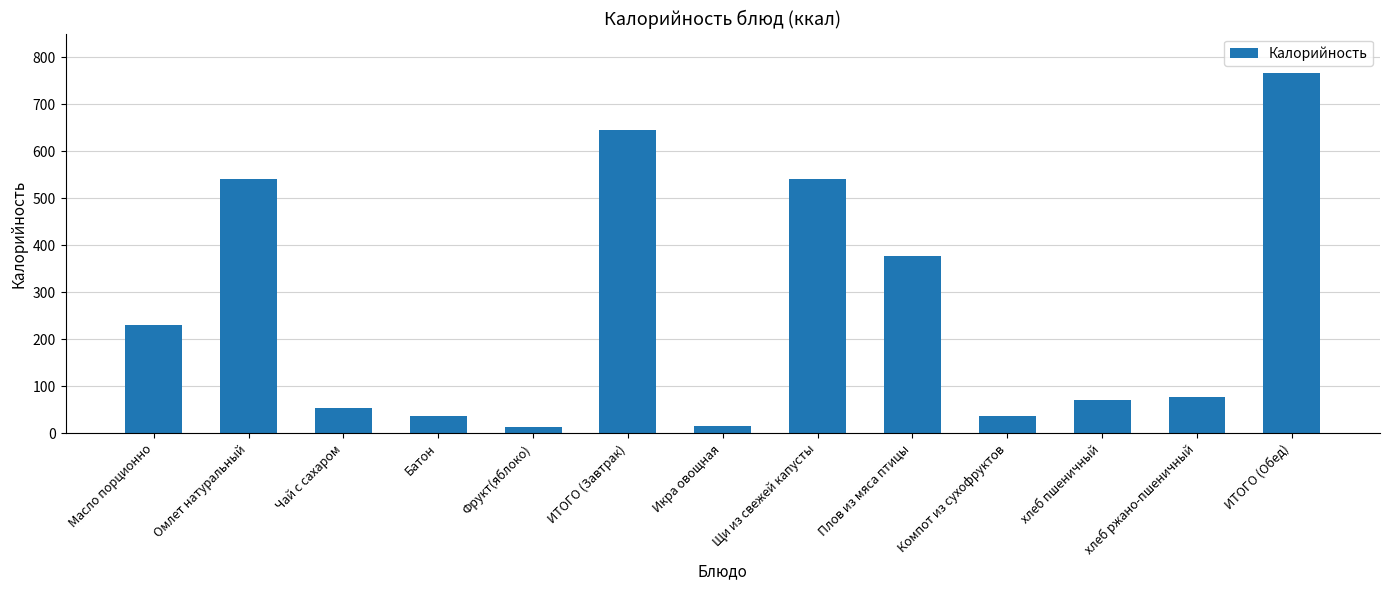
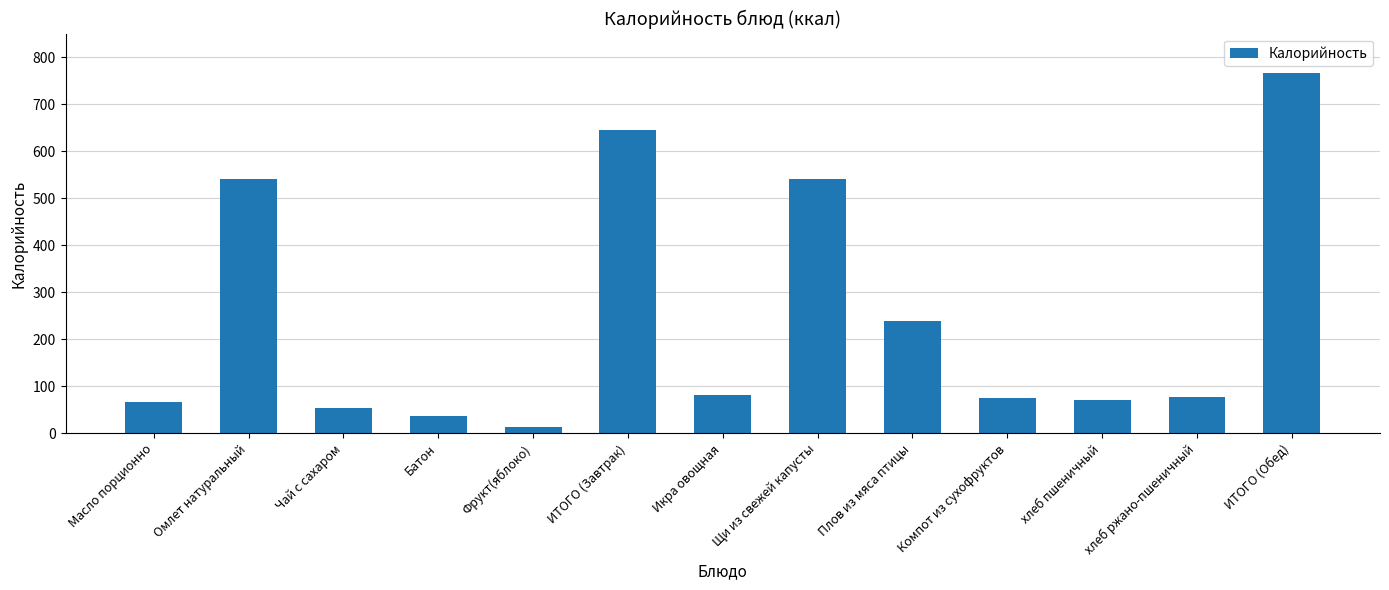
Масло порционно: 230 -> 70
Икра овощная: 10 -> 80
Плов из мяса птицы: 380 -> 240
Компот из сухофруктов: 40 -> 70
